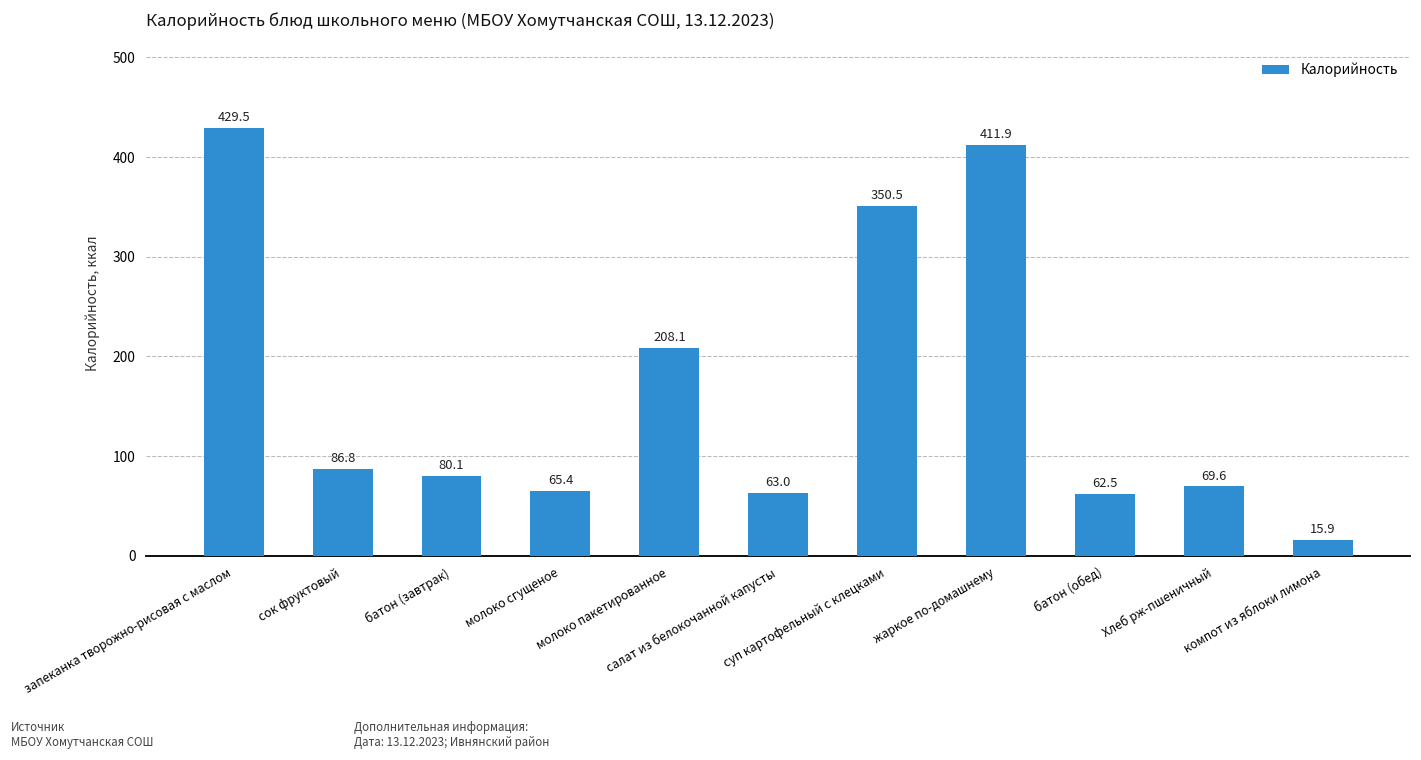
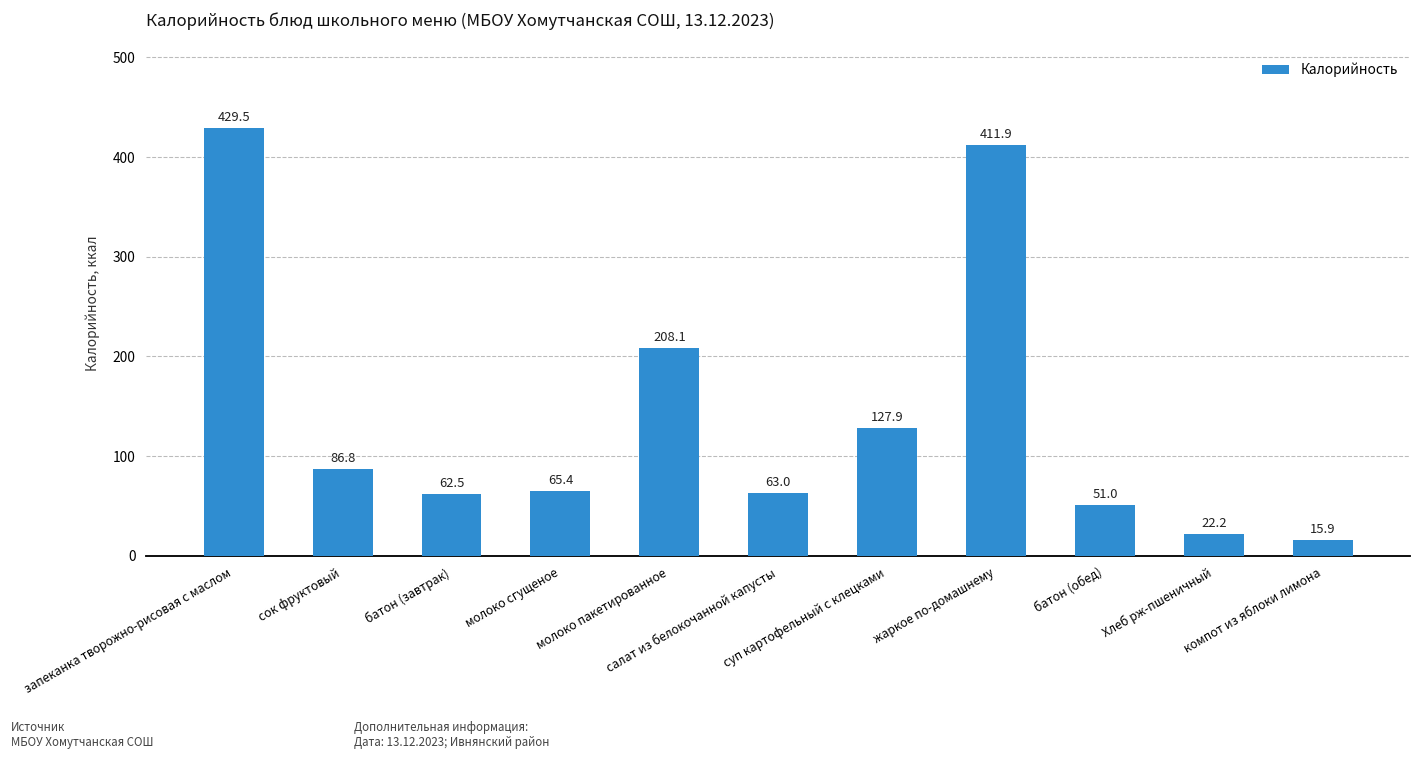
батон (завтрак): 80.1 -> 62.5
суп картофельный с клецками: 350.5 -> 127.9
батон (обед): 62.5 -> 51.0
Хлеб рж-пшеничный: 69.6 -> 22.2
